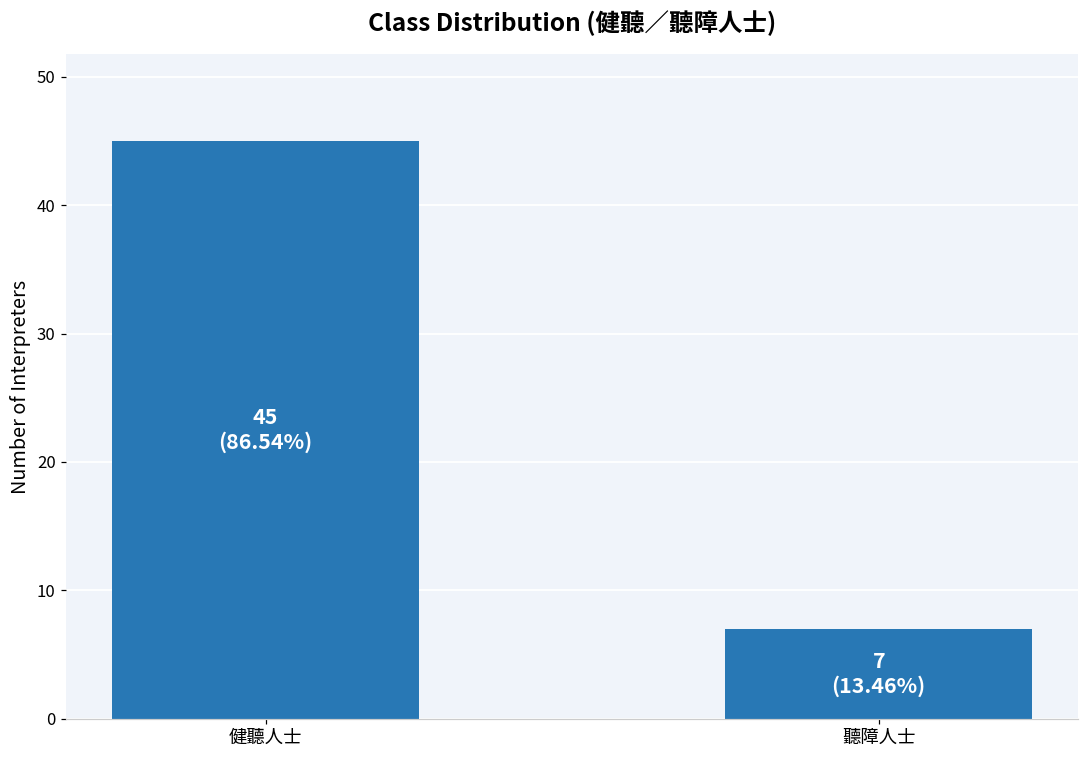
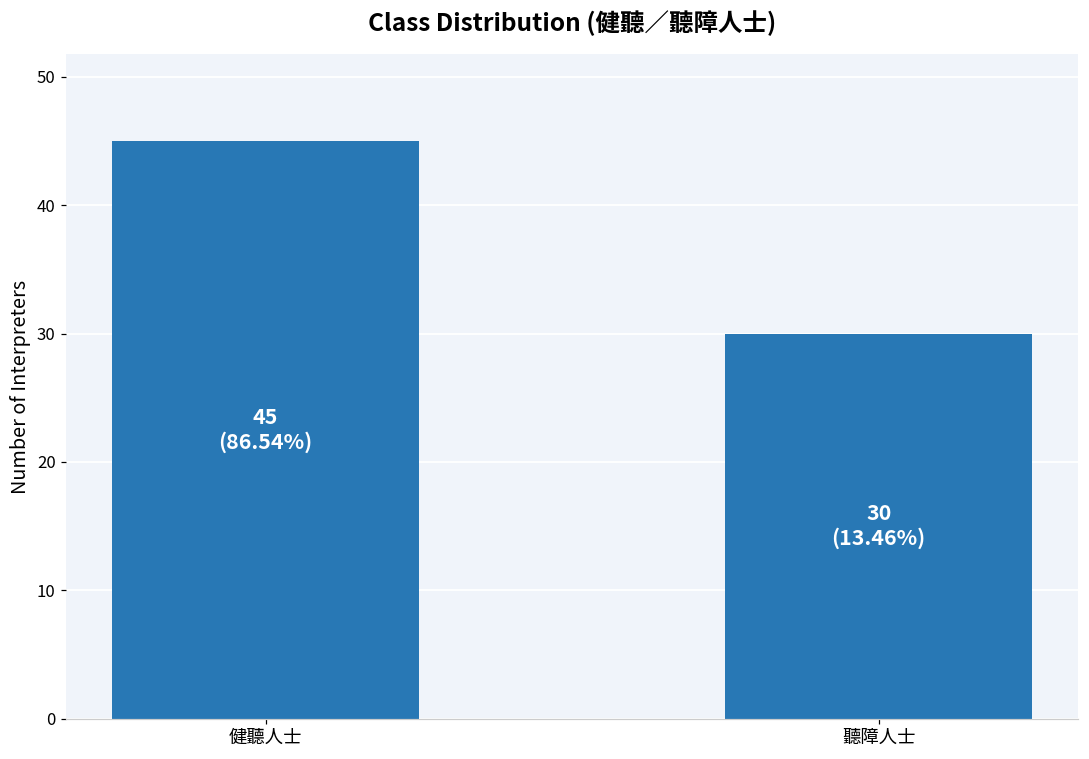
聽障人士: 7 -> 30
